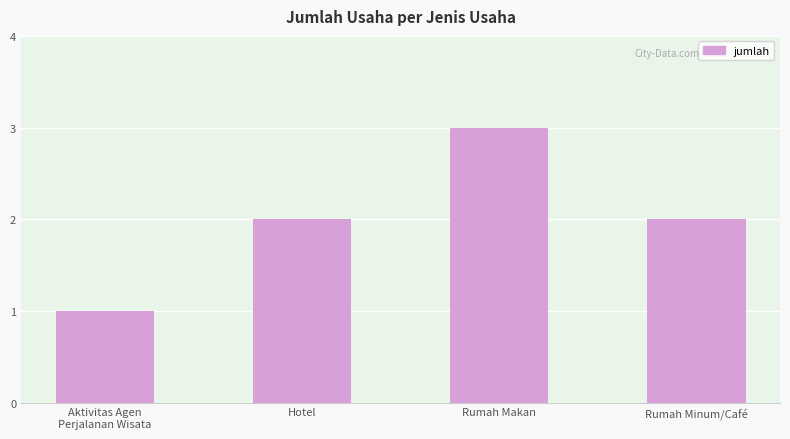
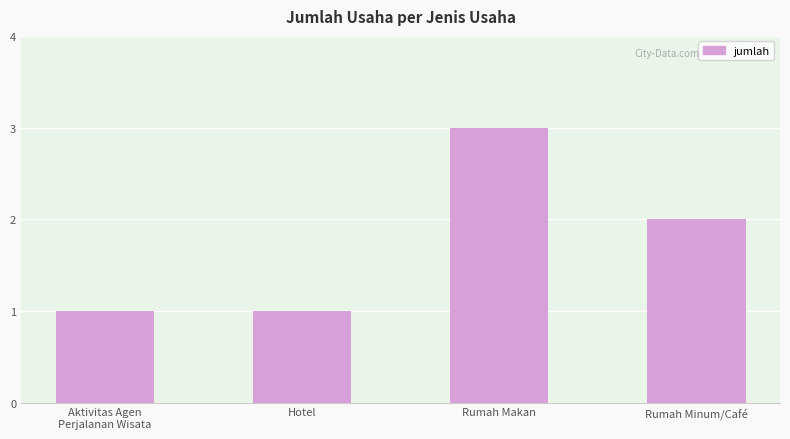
Hotel: 2 -> 1
